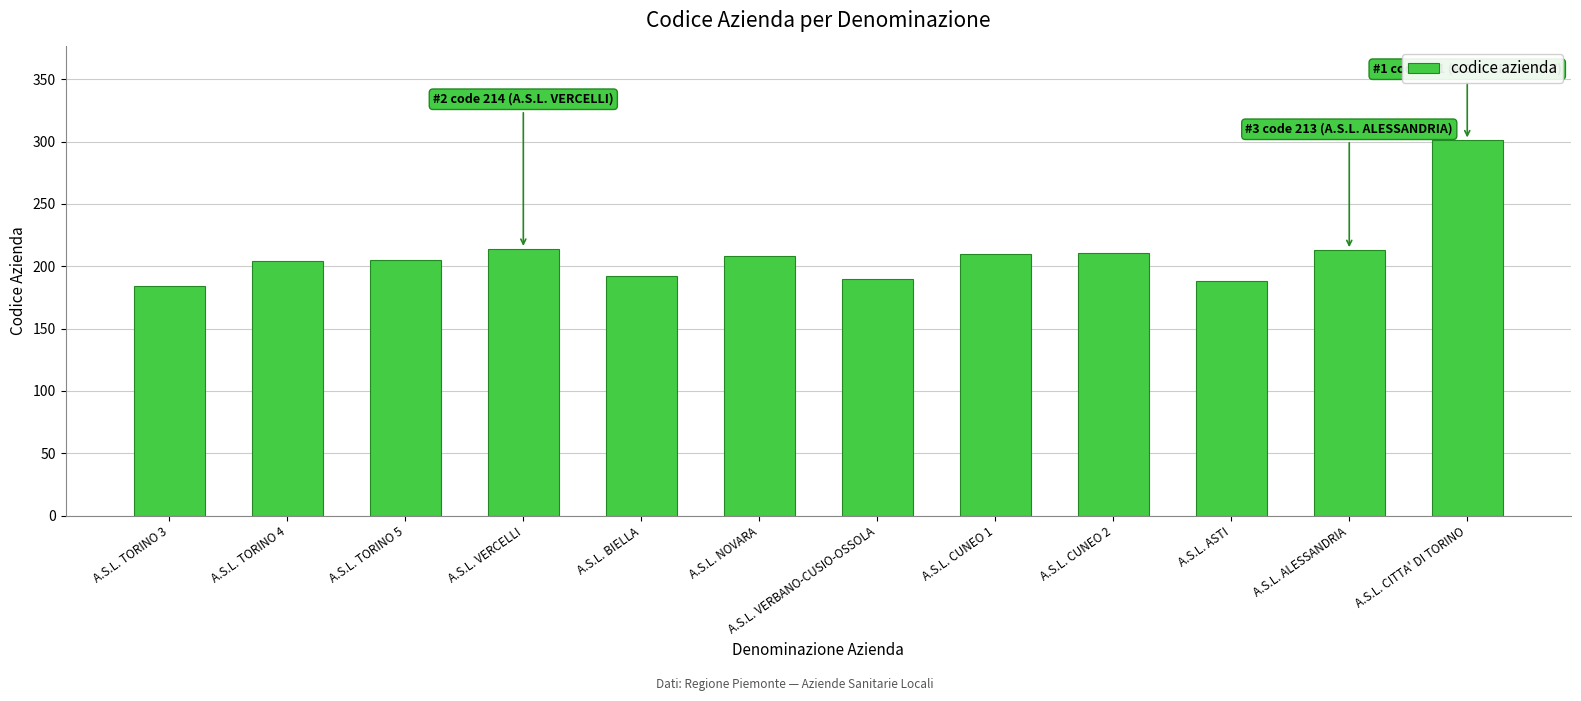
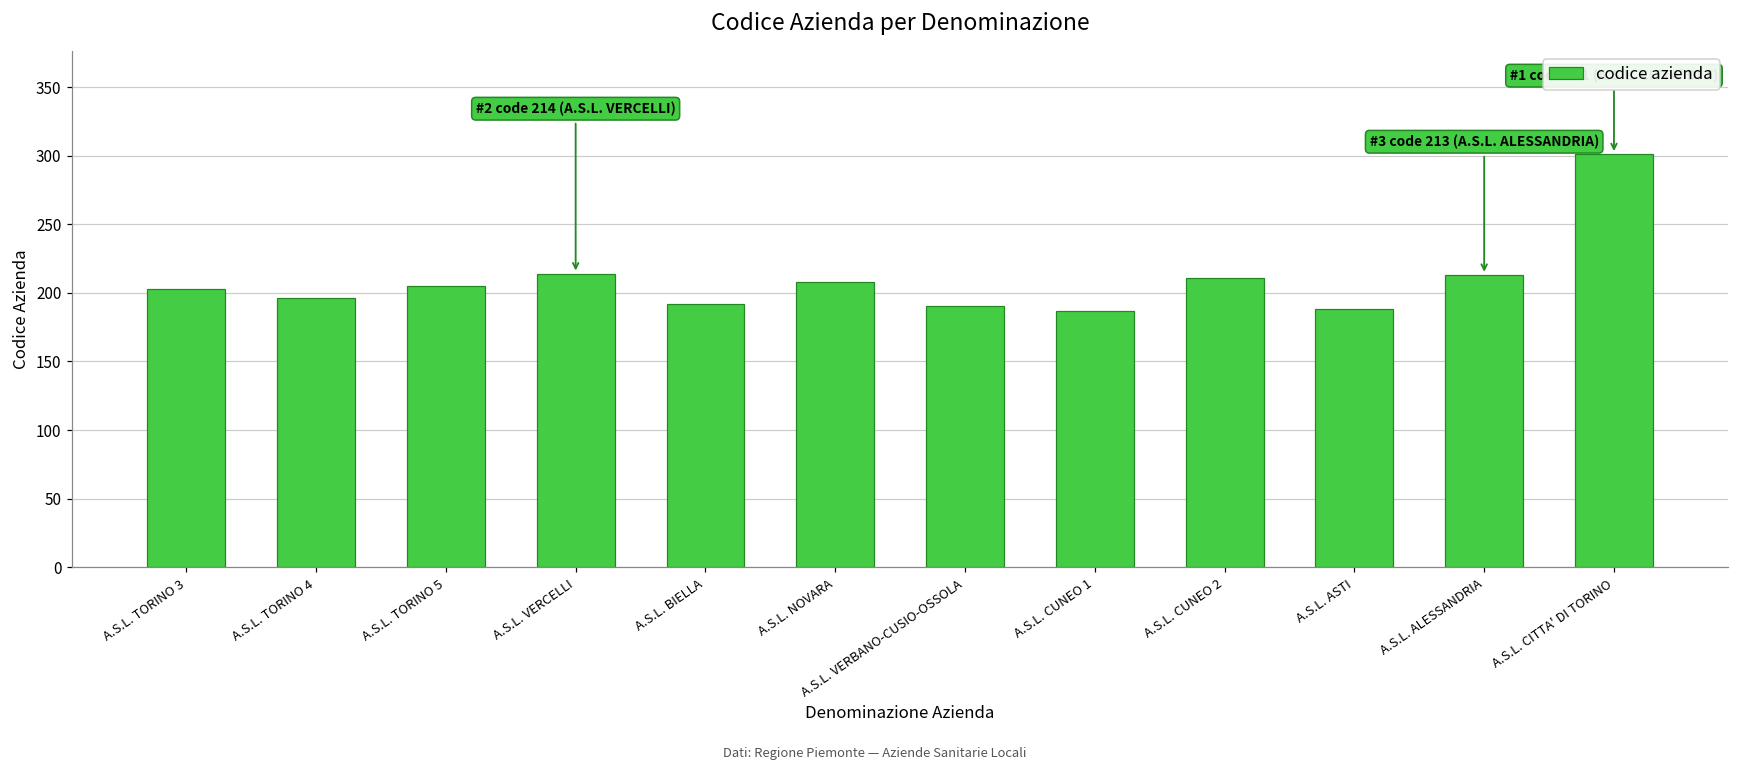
A.S.L. TORINO 3: 184 -> 203
A.S.L. TORINO 4: 204 -> 196
A.S.L. CUNEO 1: 210 -> 187
